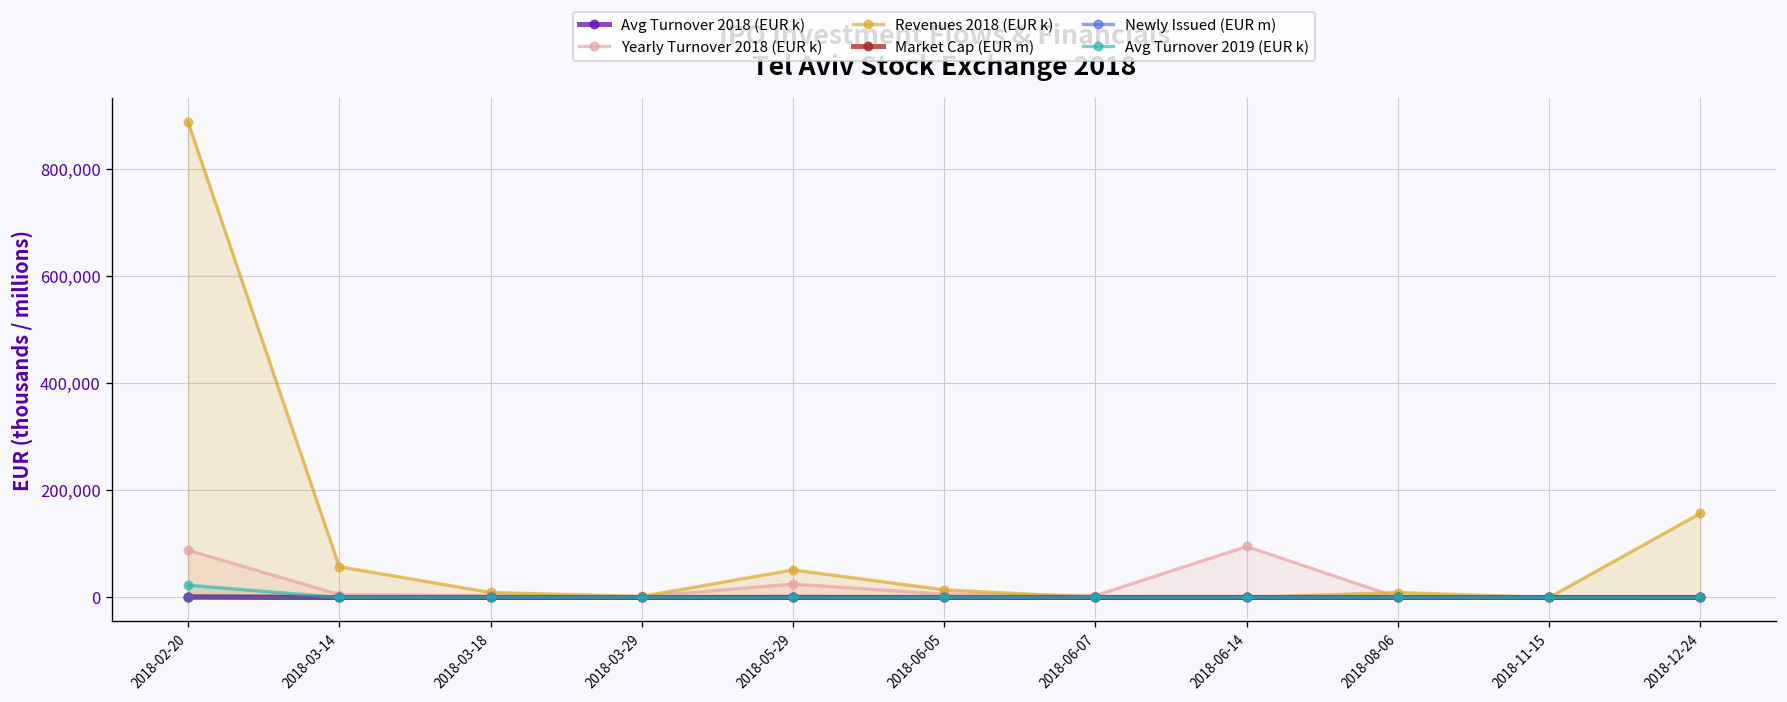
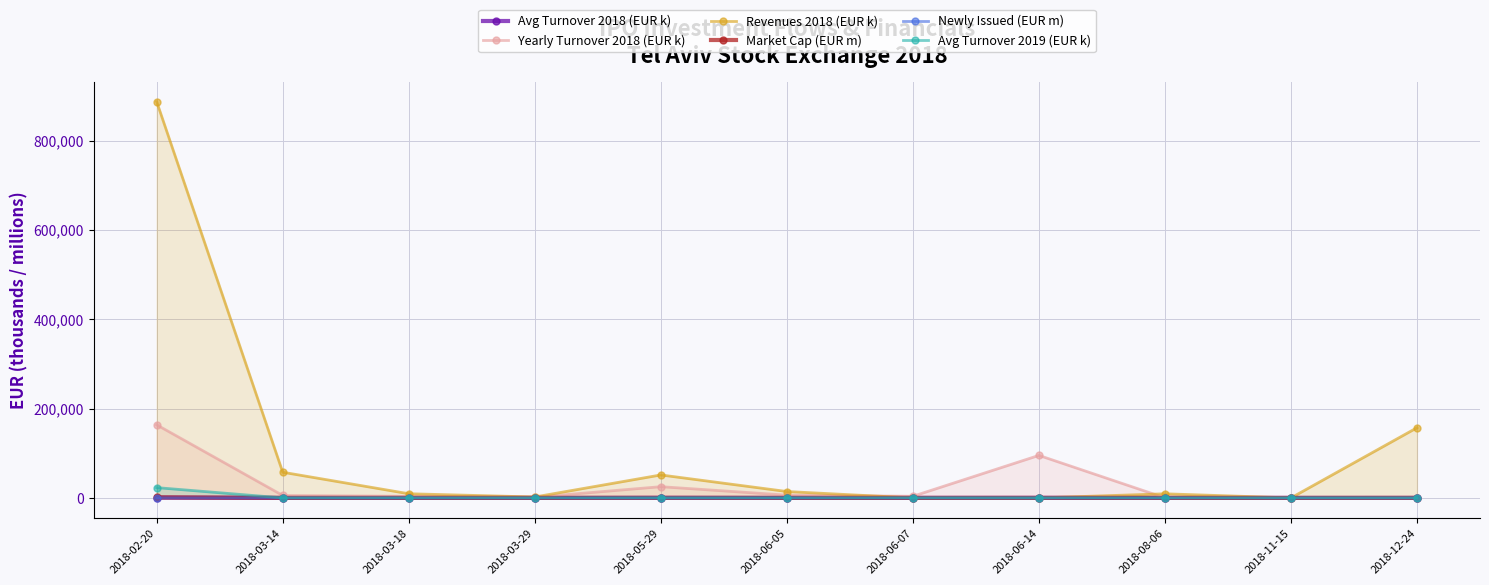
Yearly Turnover 2018 (EUR k), 2018-02-20: 90,000 -> 160,000
